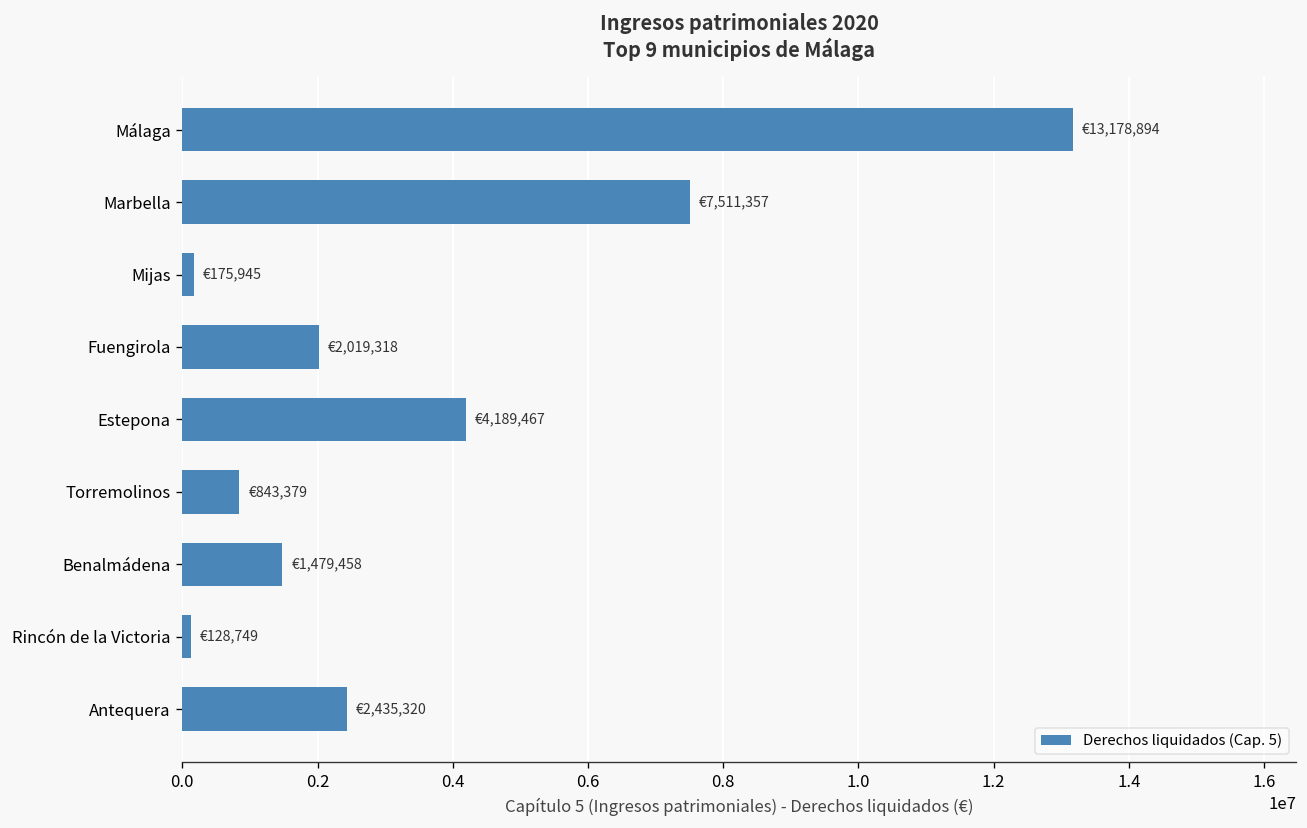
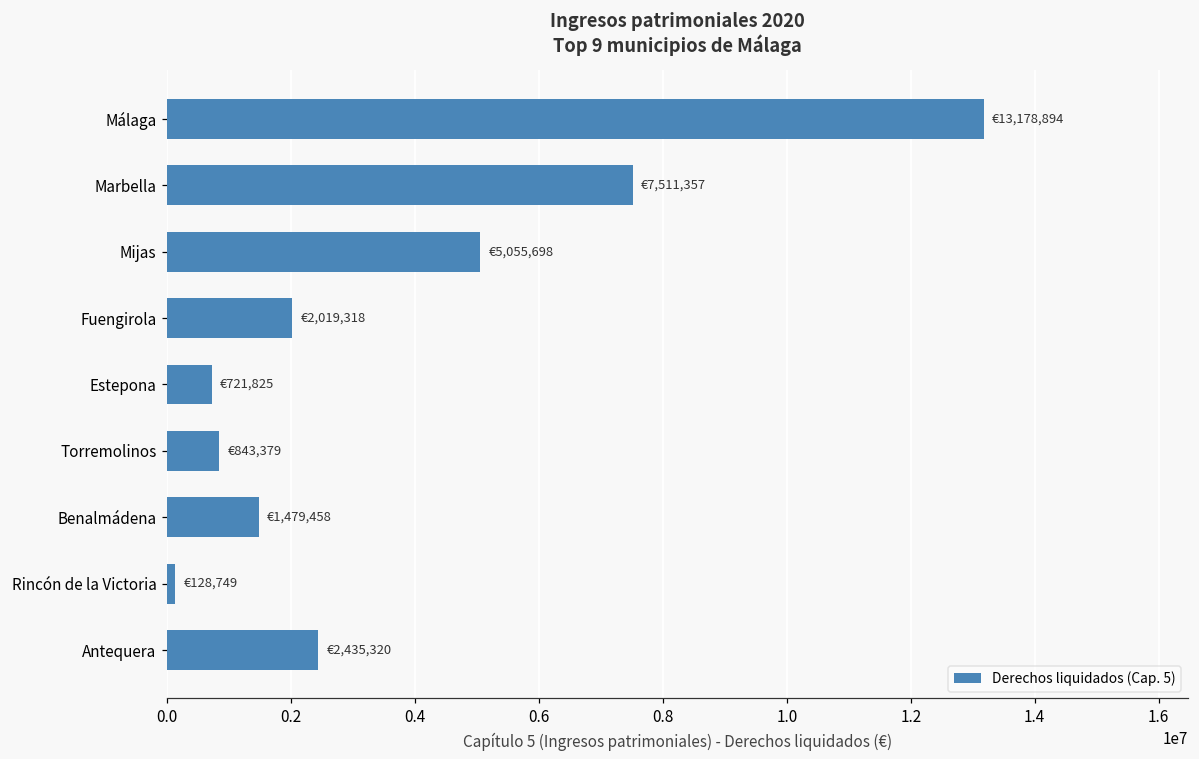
Mijas: €175,945 -> €5,055,698
Estepona: €4,189,467 -> €721,825
